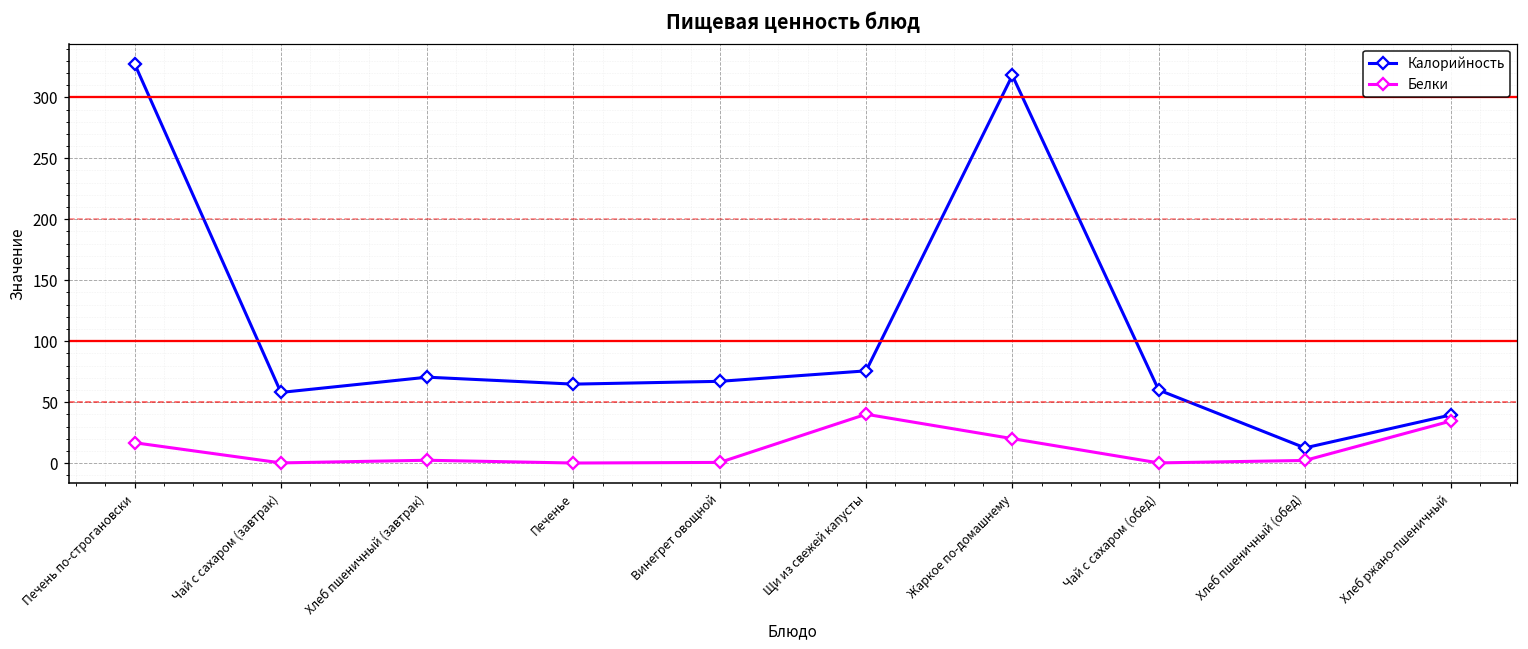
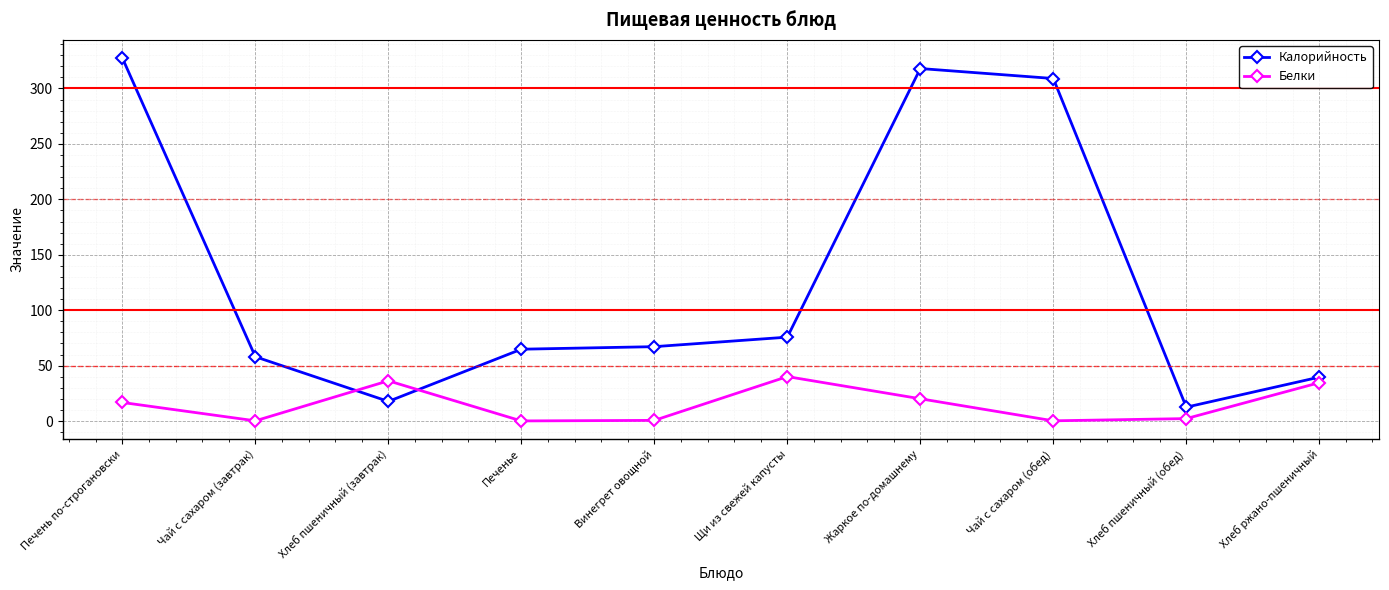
Калорийность, Хлеб пшеничный (завтрак): 71 -> 18
Белки, Хлеб пшеничный (завтрак): 2 -> 36
Калорийность, Чай с сахаром (обед): 60 -> 309
